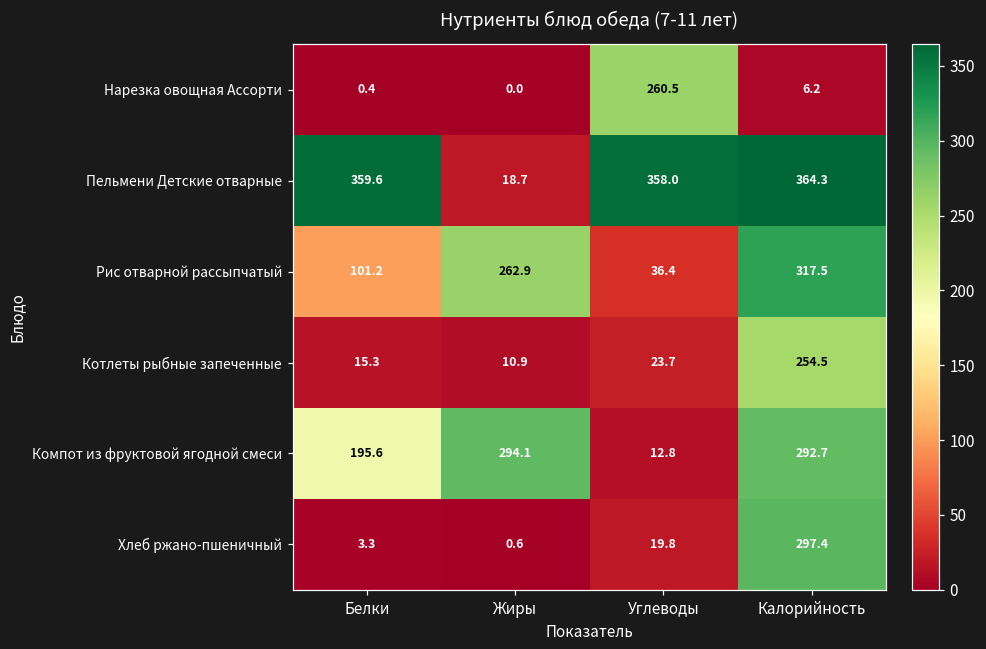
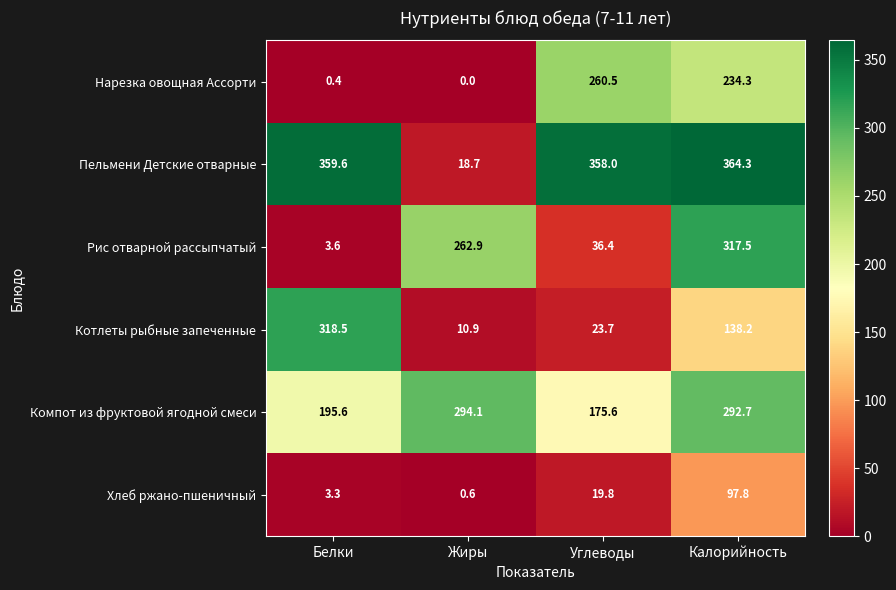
Нарезка овощная Ассорти, Калорийность: 6.2 -> 234.3
Рис отварной рассыпчатый, Белки: 101.2 -> 3.6
Котлеты рыбные запеченные, Белки: 15.3 -> 318.5
Котлеты рыбные запеченные, Калорийность: 254.5 -> 138.2
Компот из фруктовой ягодной смеси, Углеводы: 12.8 -> 175.6
Хлеб ржано-пшеничный, Калорийность: 297.4 -> 97.8
